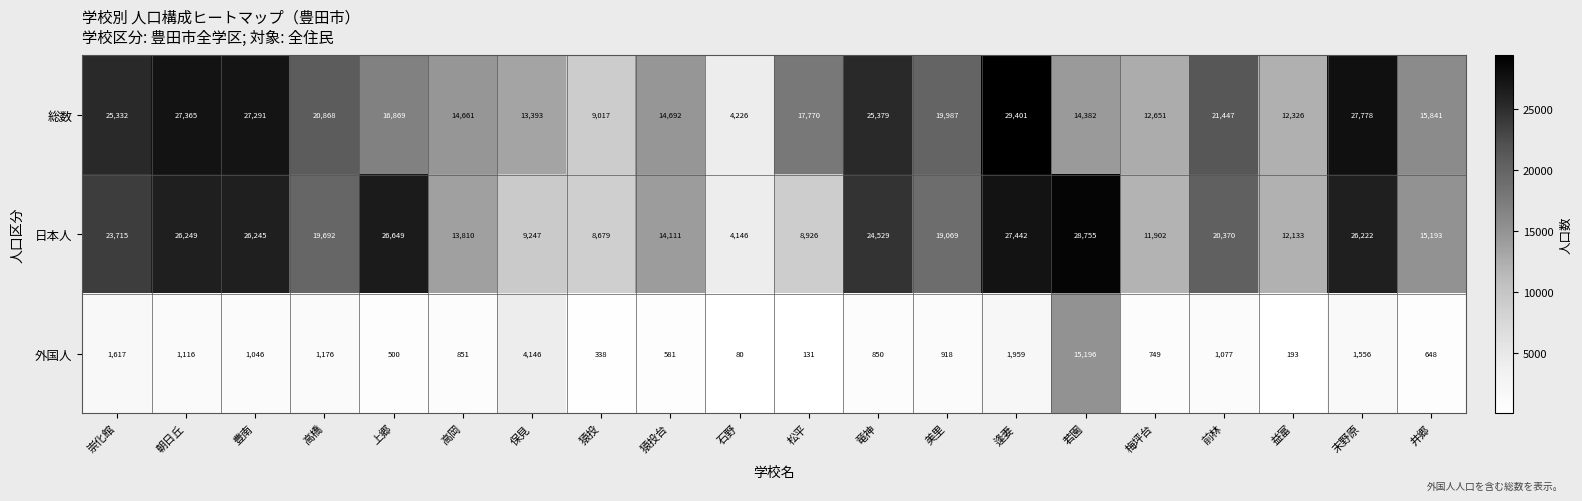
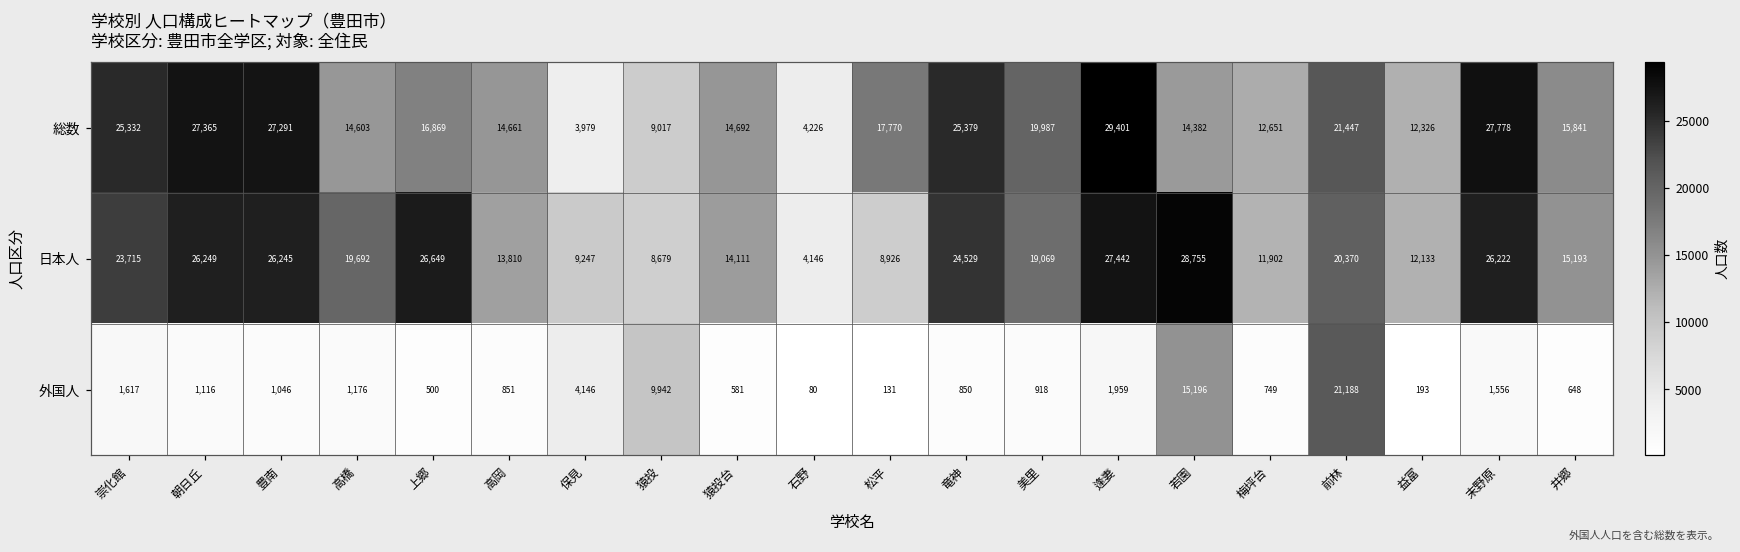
総数, 高橋: 20,868 -> 14,603
総数, 保見: 13,393 -> 3,979
外国人, 猿投: 338 -> 9,942
外国人, 前林: 1,077 -> 21,188
